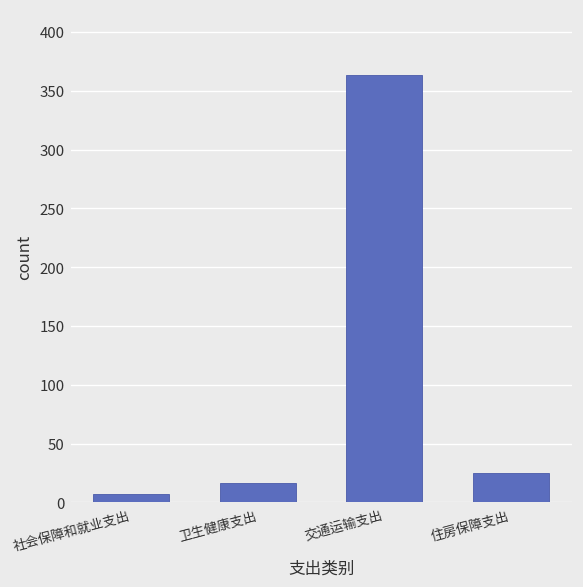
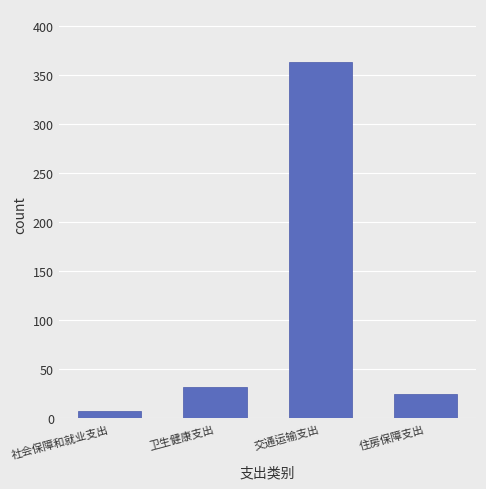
卫生健康支出: 20 -> 30
